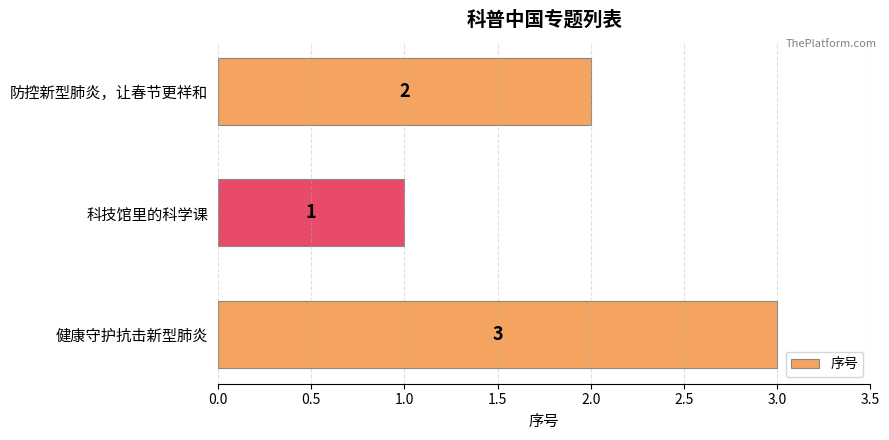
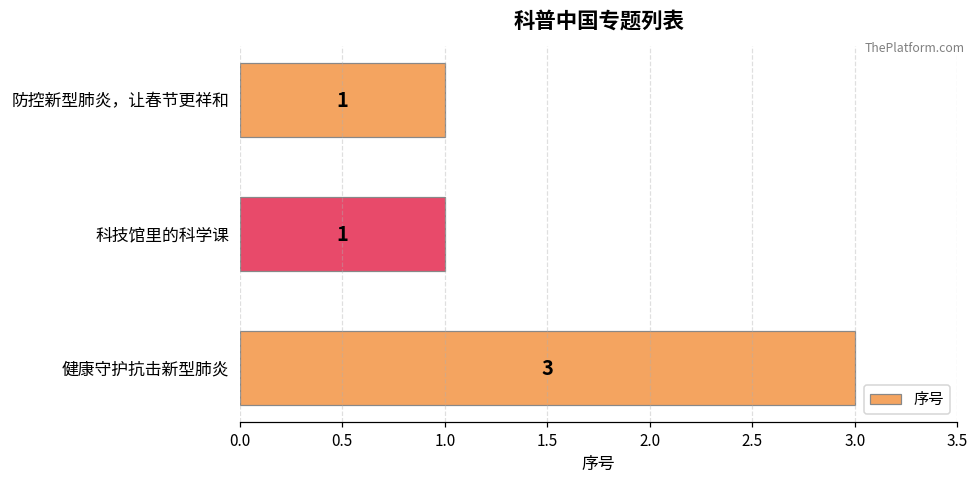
防控新型肺炎，让春节更祥和: 2 -> 1
